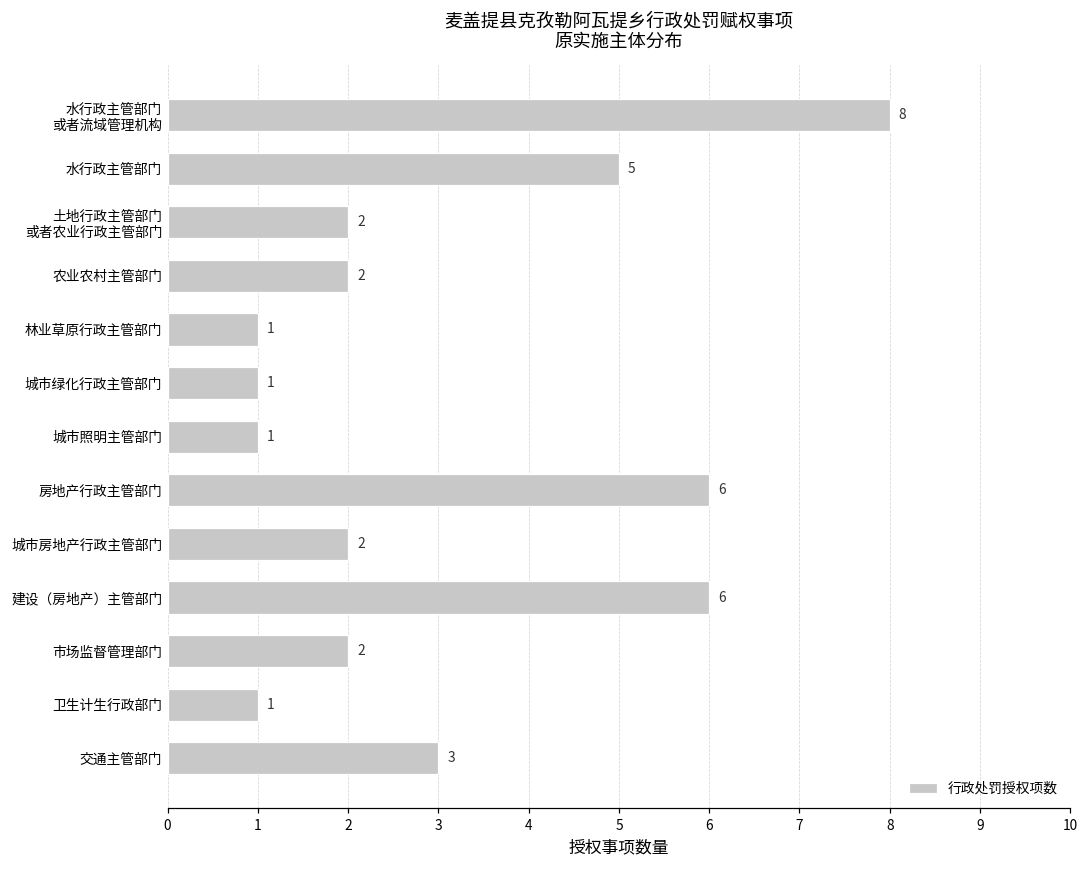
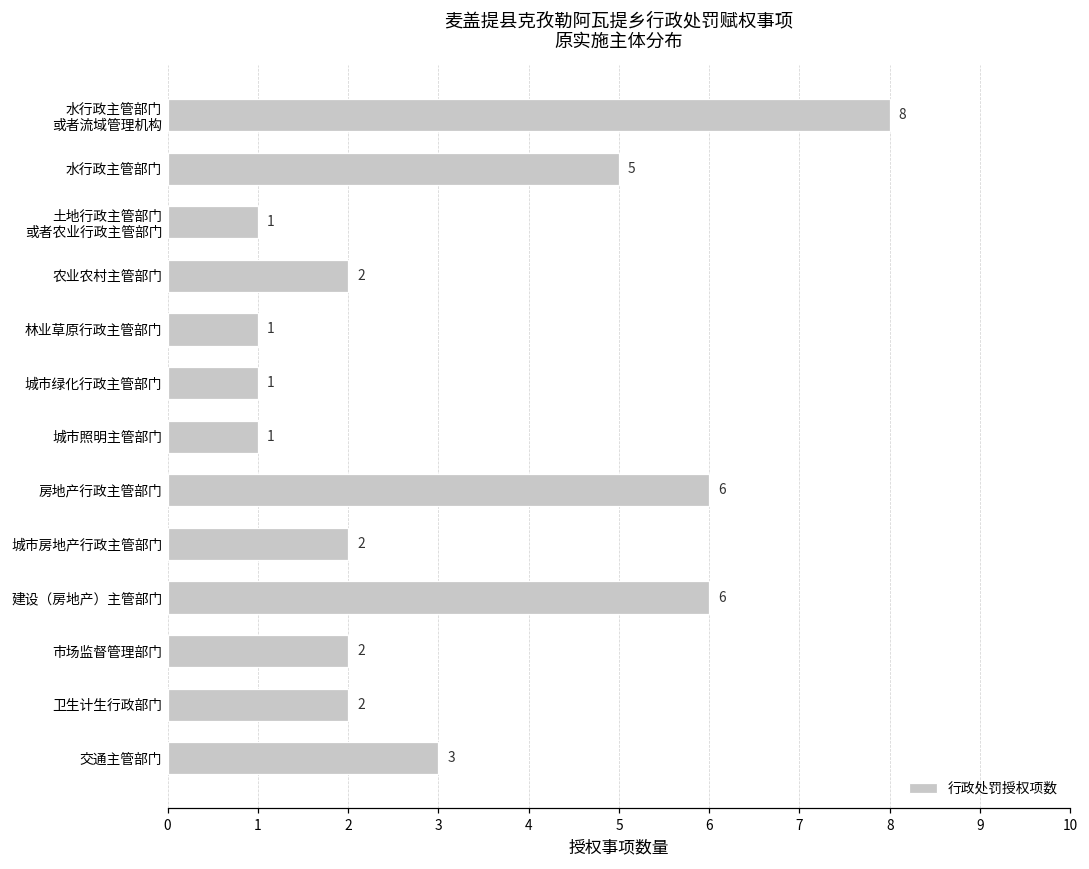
土地行政主管部门 或者农业行政主管部门: 2 -> 1
卫生计生行政部门: 1 -> 2
